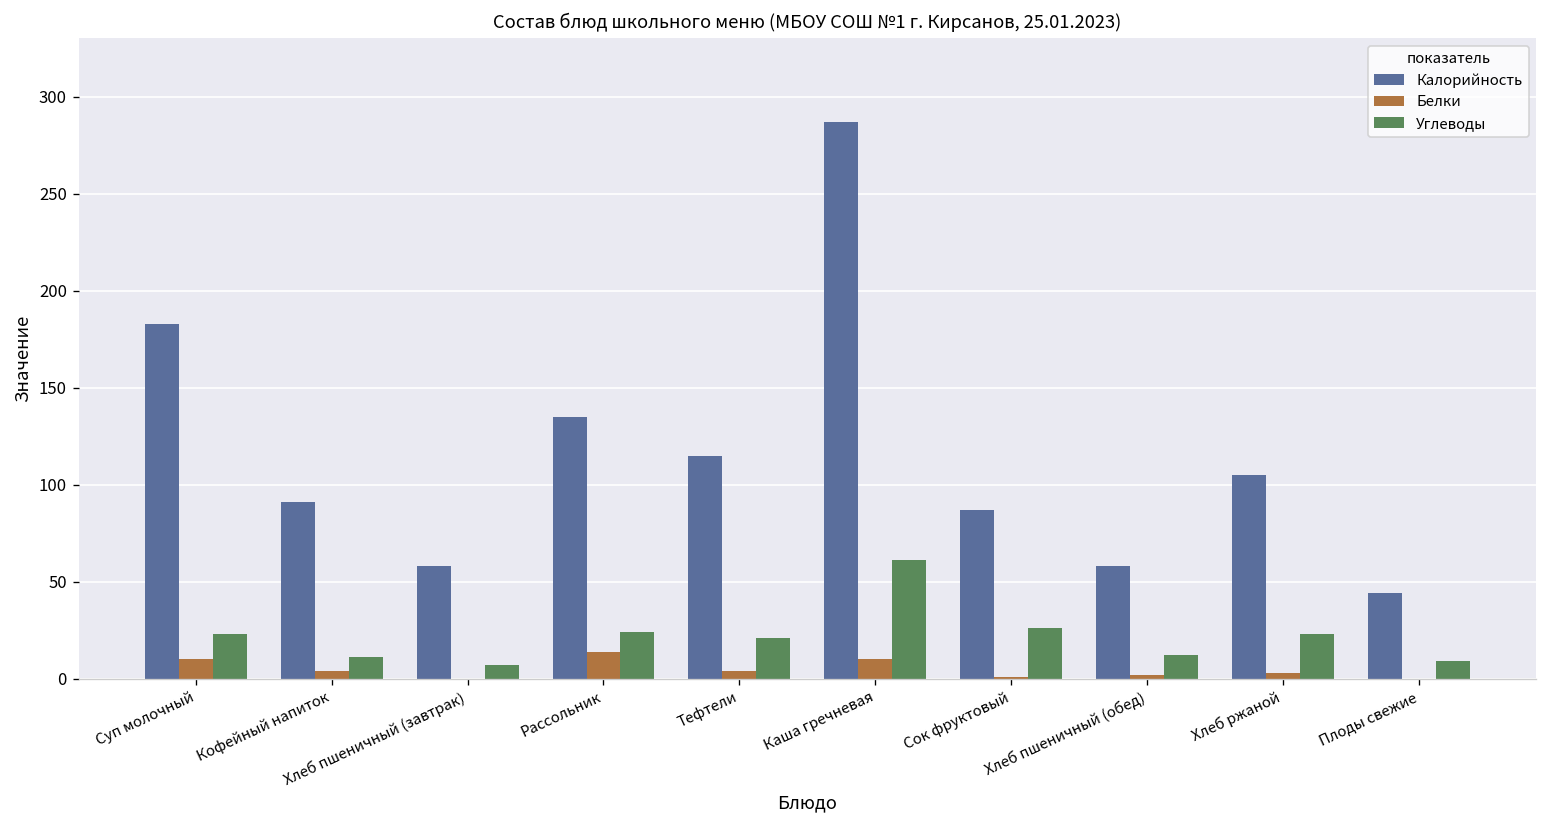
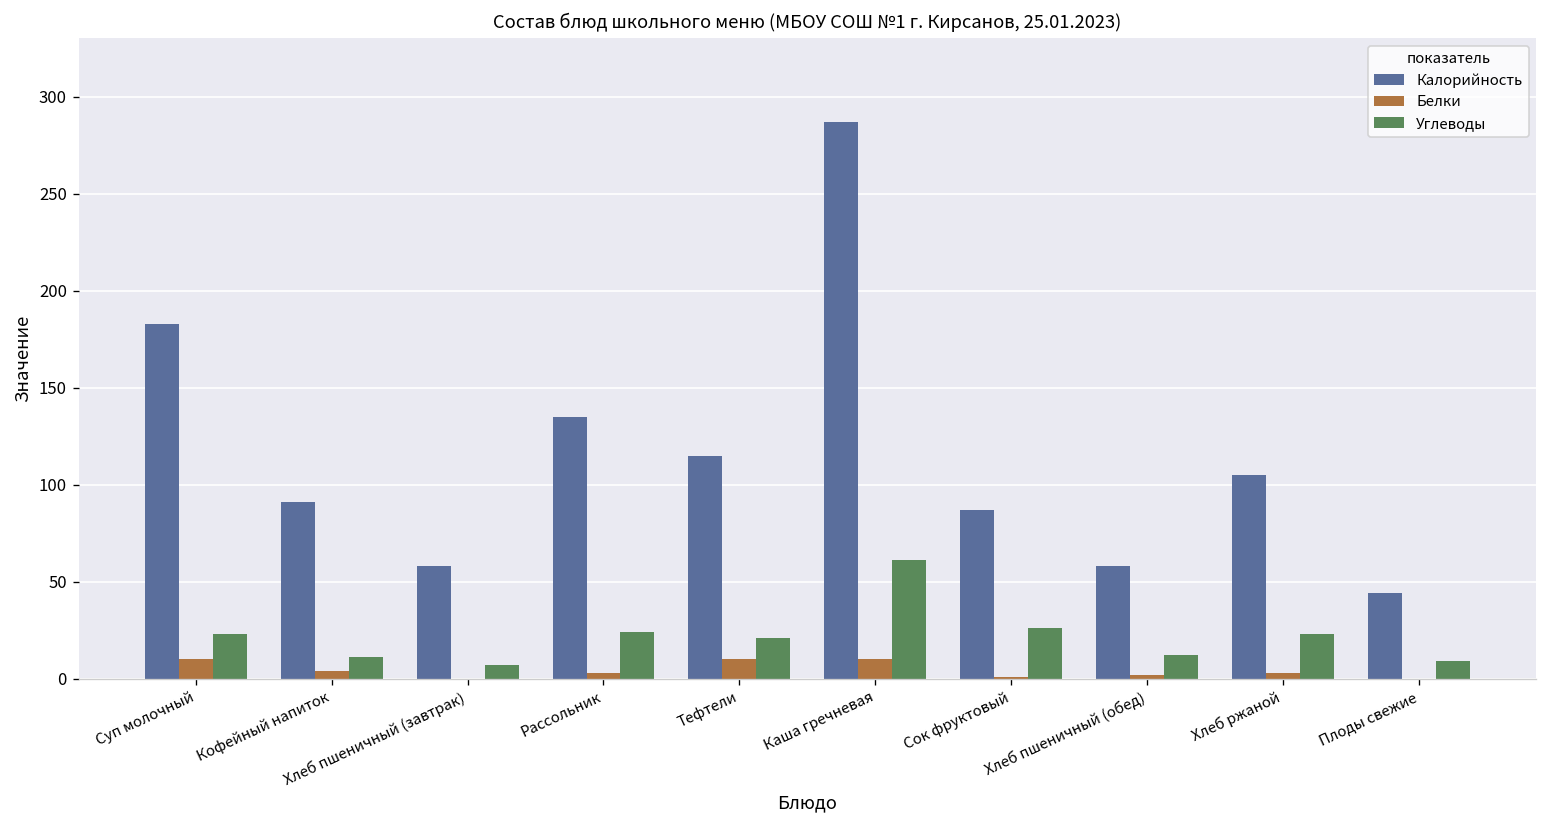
Белки, Рассольник: 14 -> 3
Белки, Тефтели: 4 -> 10
